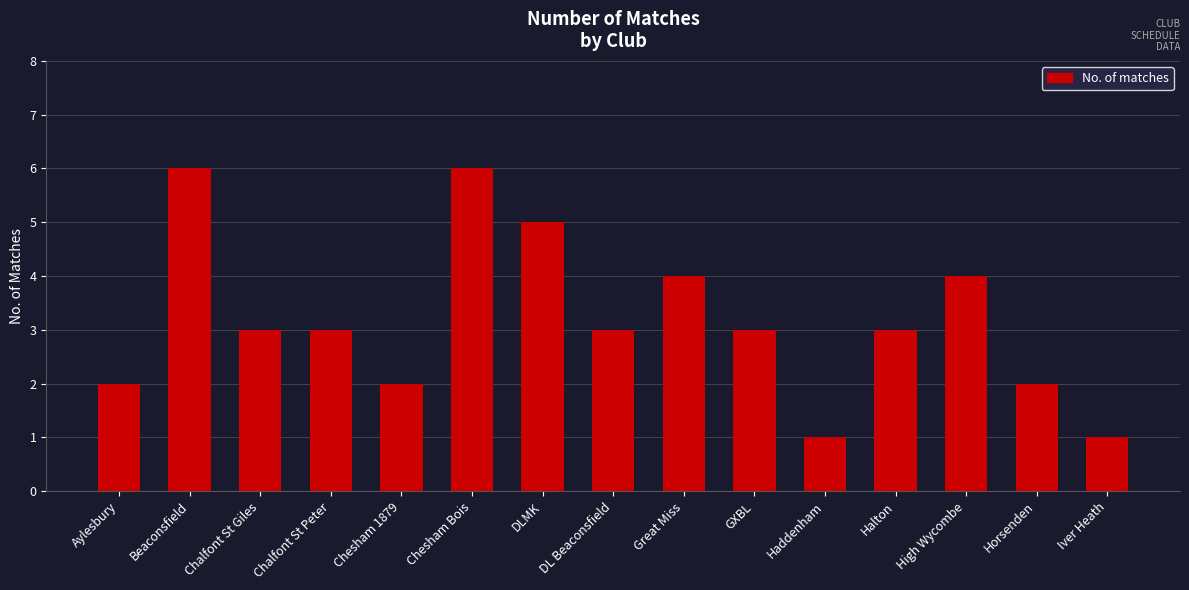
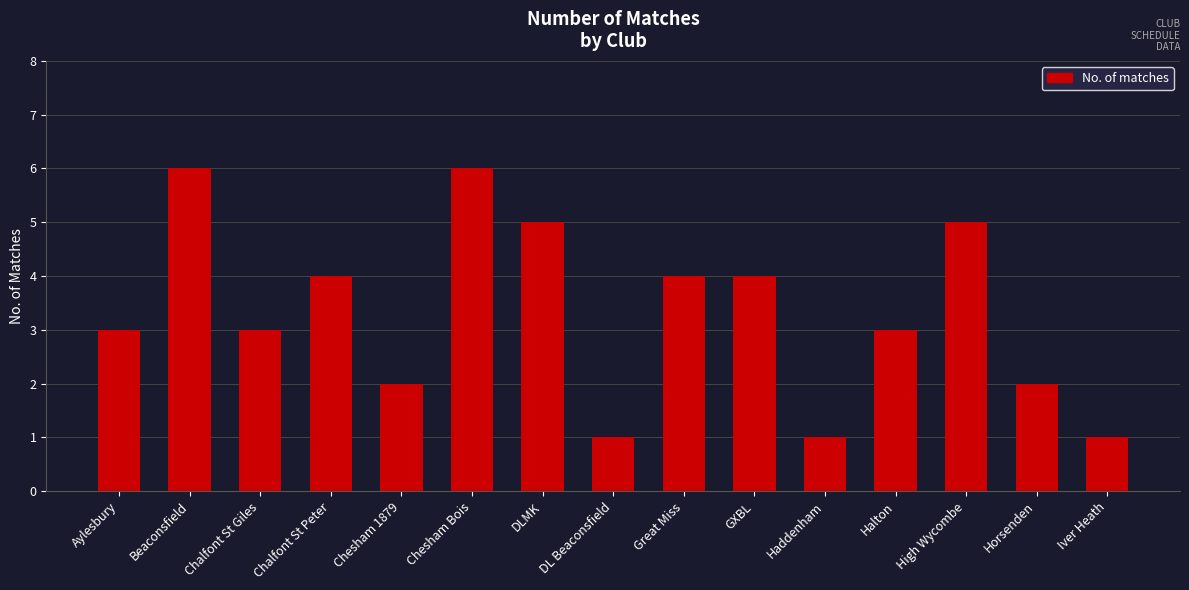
Aylesbury: 2 -> 3
Chalfont St Peter: 3 -> 4
DL Beaconsfield: 3 -> 1
GXBL: 3 -> 4
High Wycombe: 4 -> 5
